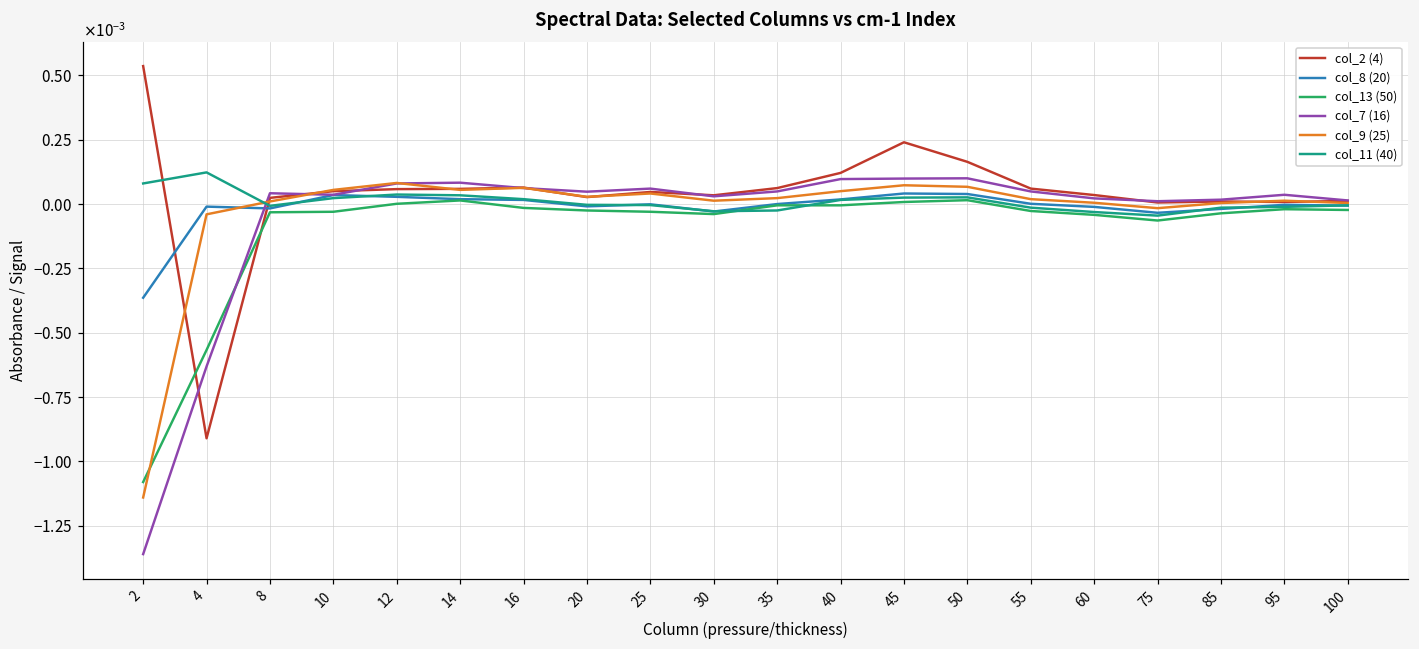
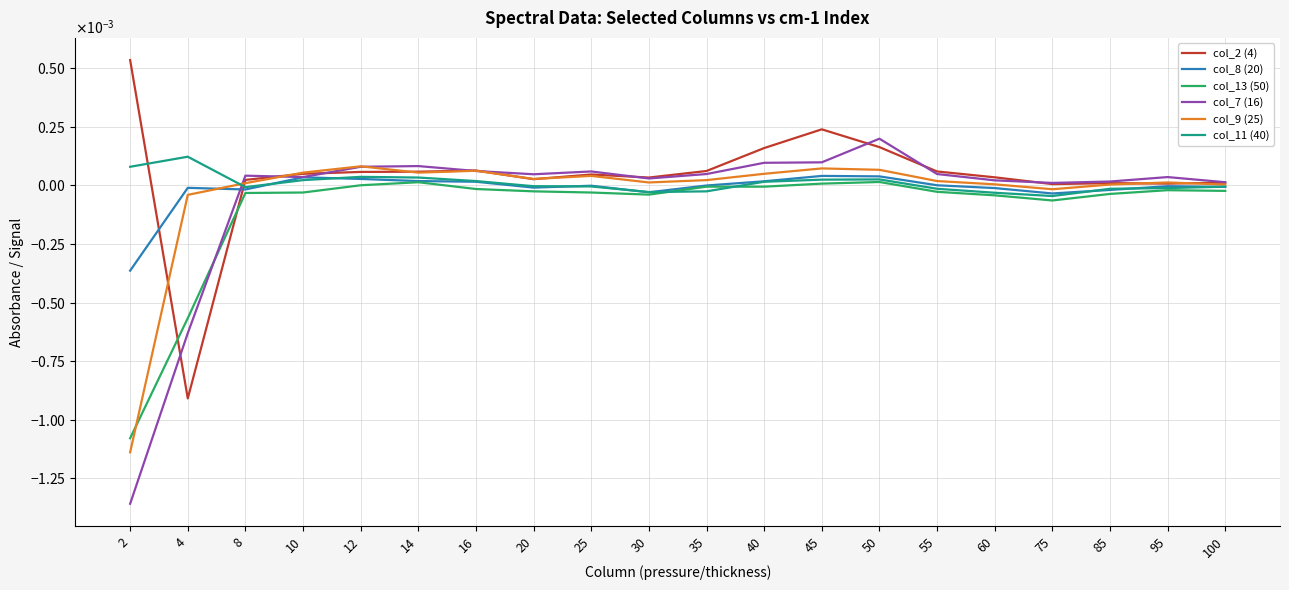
col_2 (4), 40: 0.00012 -> 0.00016
col_7 (16), 50: 0.0001 -> 0.0002
